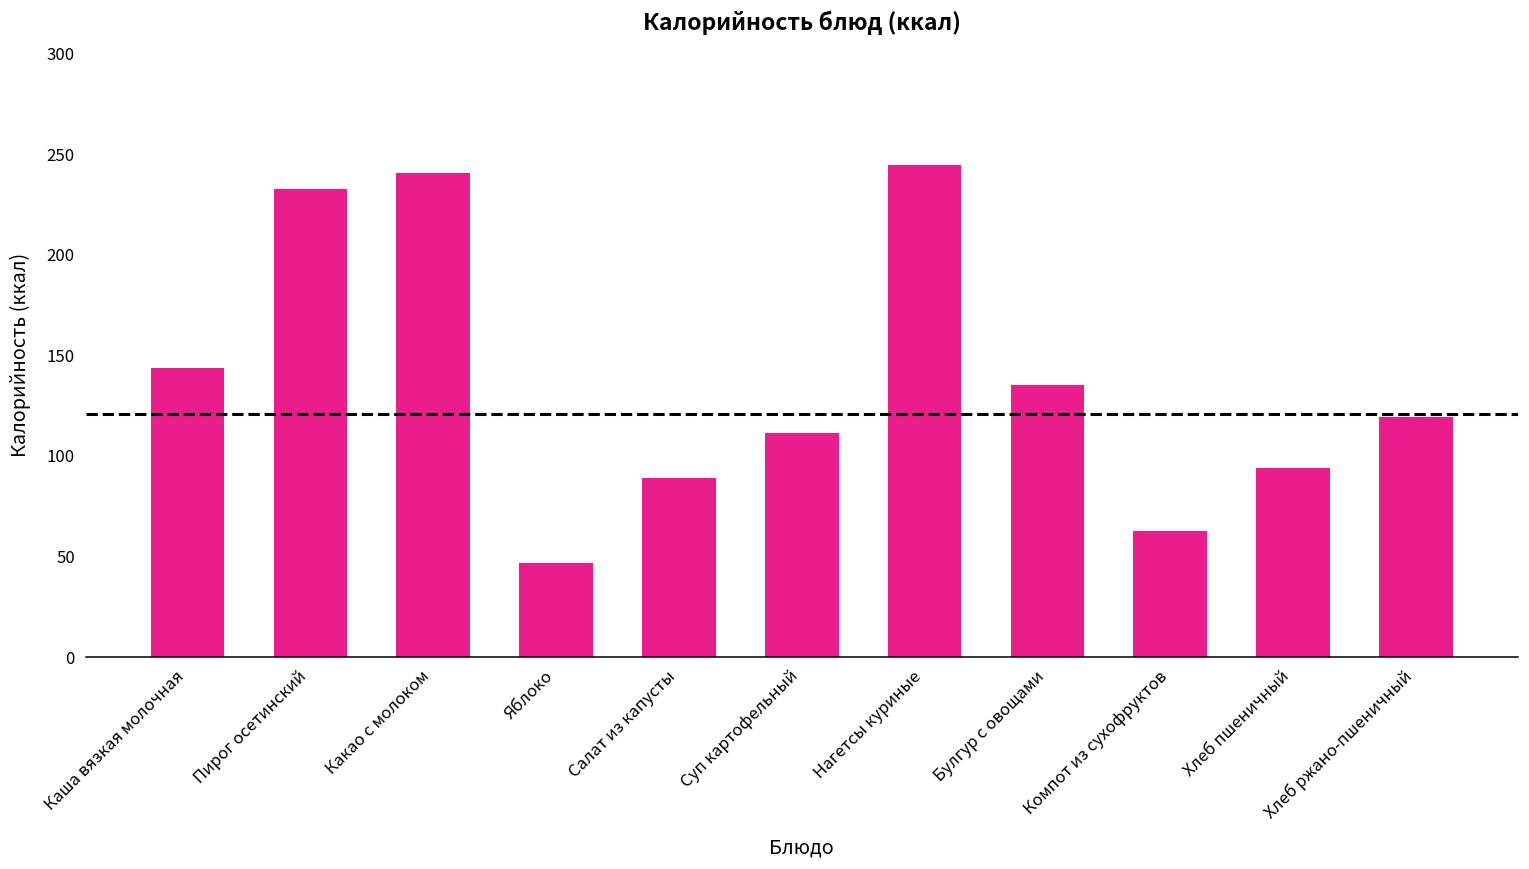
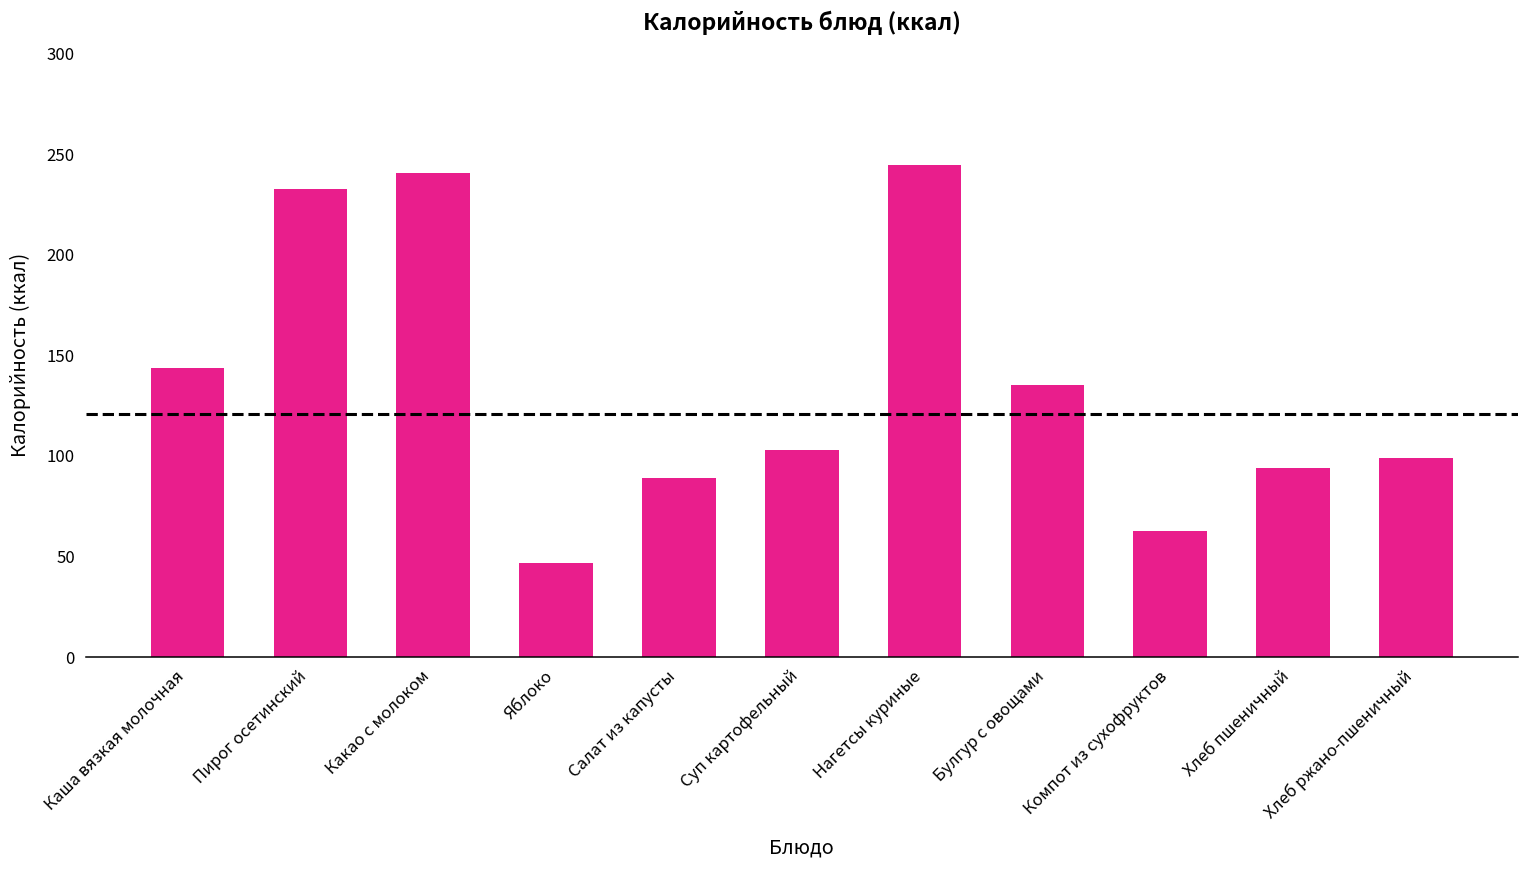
Суп картофельный: 111 -> 103
Хлеб ржано-пшеничный: 119 -> 99
